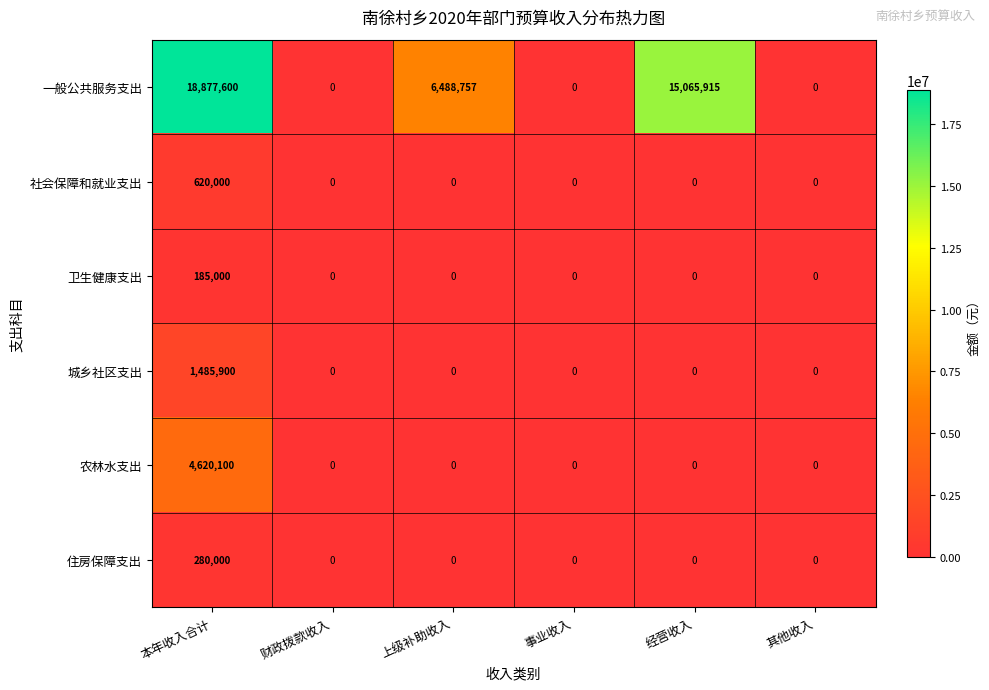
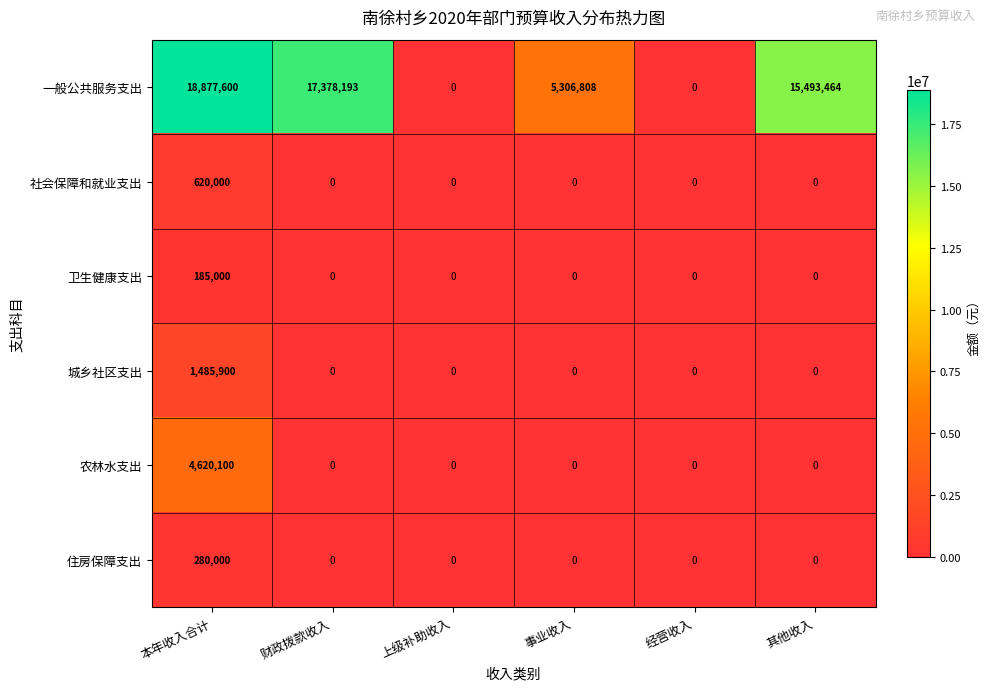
一般公共服务支出, 财政拨款收入: 0 -> 17,378,193
一般公共服务支出, 上级补助收入: 6,488,757 -> 0
一般公共服务支出, 事业收入: 0 -> 5,306,808
一般公共服务支出, 经营收入: 15,065,915 -> 0
一般公共服务支出, 其他收入: 0 -> 15,493,464
